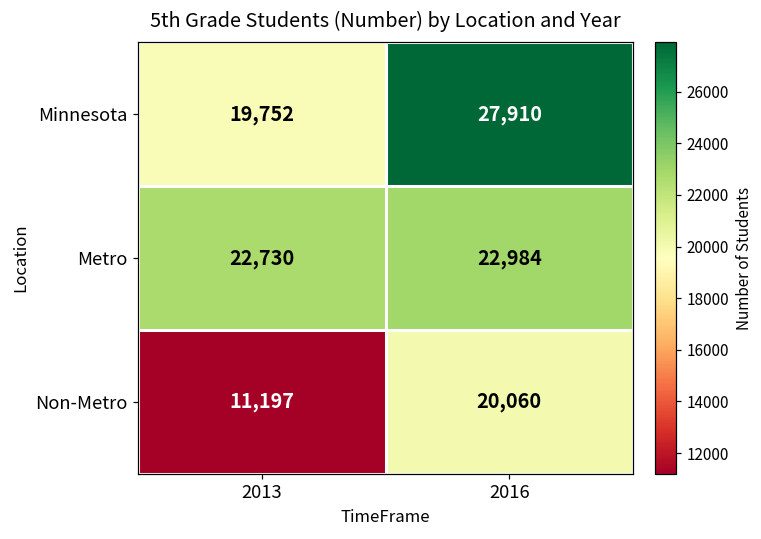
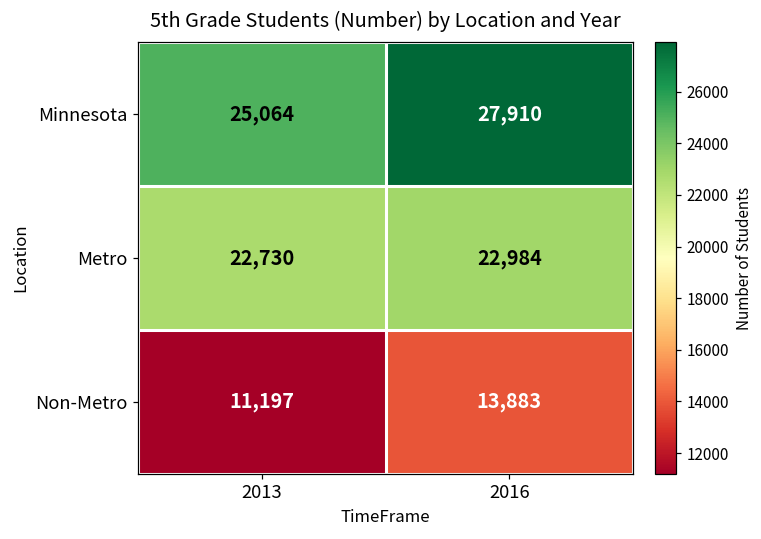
Minnesota, 2013: 19,752 -> 25,064
Non-Metro, 2016: 20,060 -> 13,883
